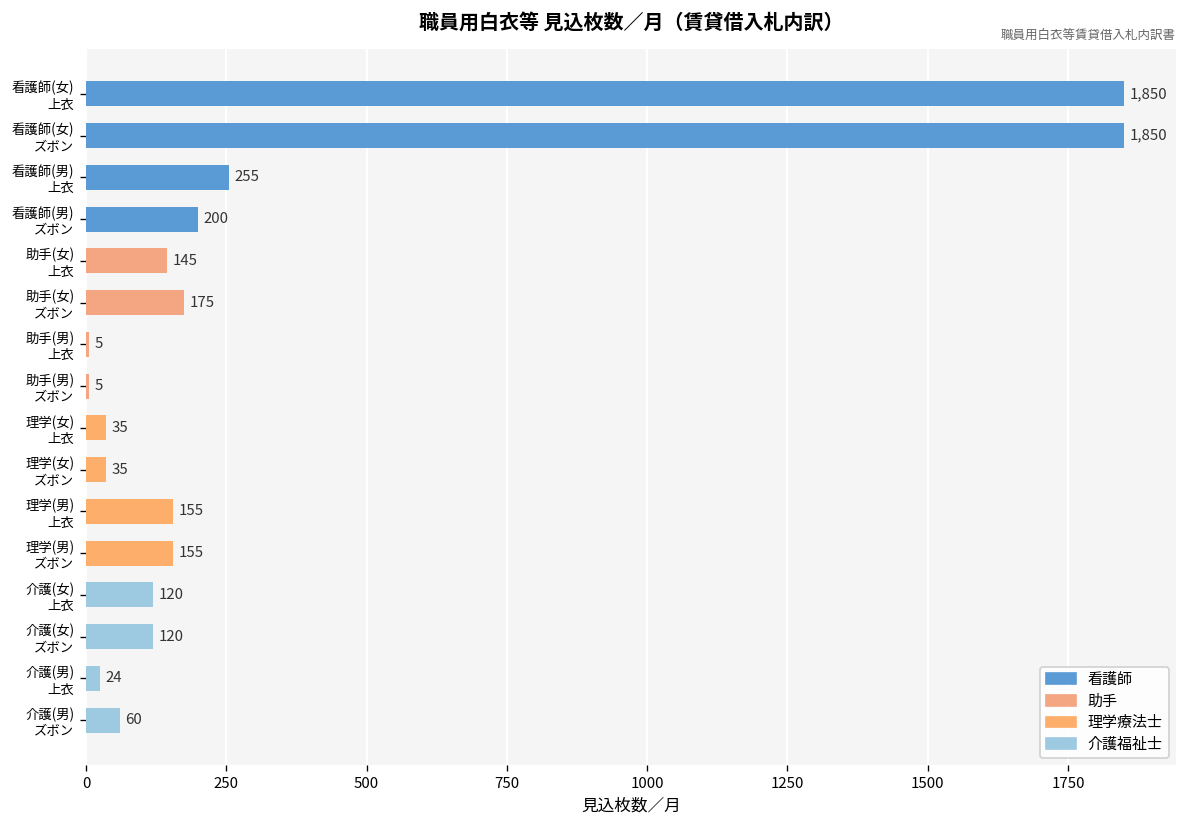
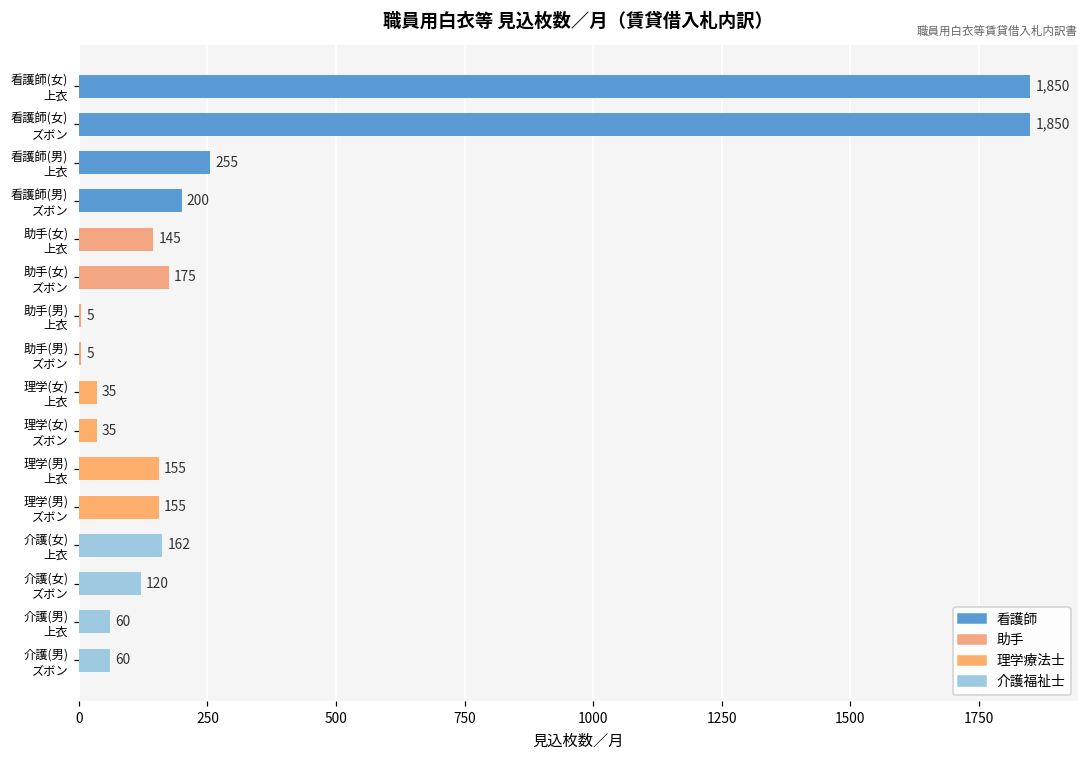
介護(女) 上衣: 120 -> 162
介護(男) 上衣: 24 -> 60
